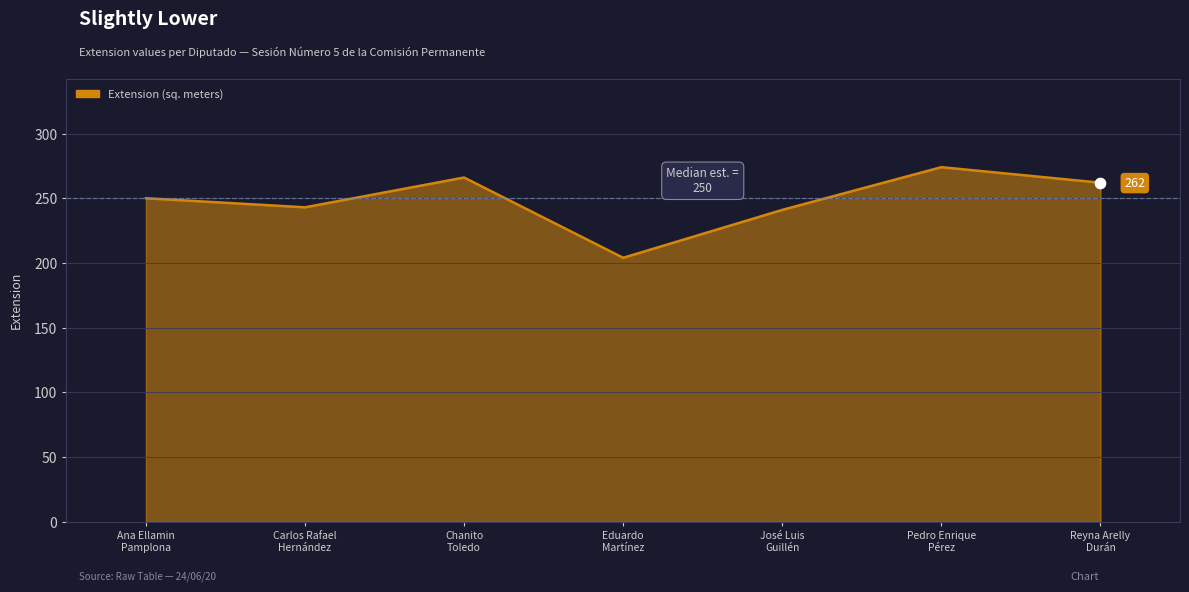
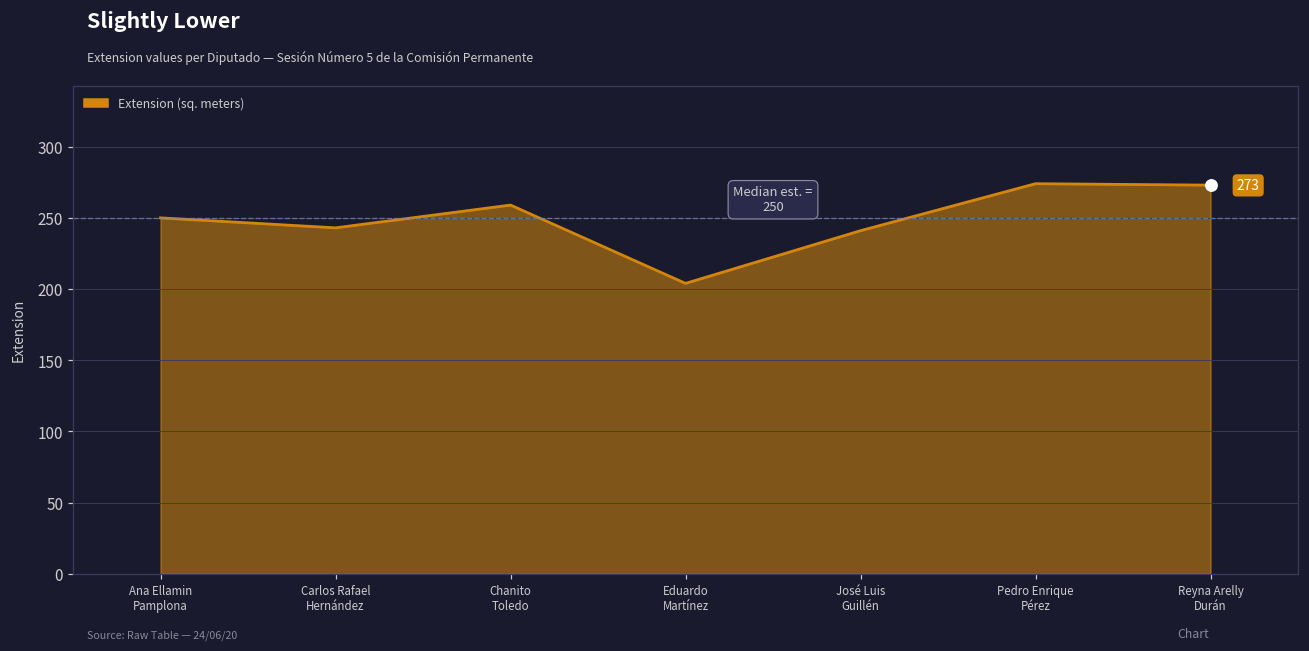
Extension (sq. meters), Chanito Toledo: 266 -> 259
Extension (sq. meters), Reyna Arelly Durán: 262 -> 273
